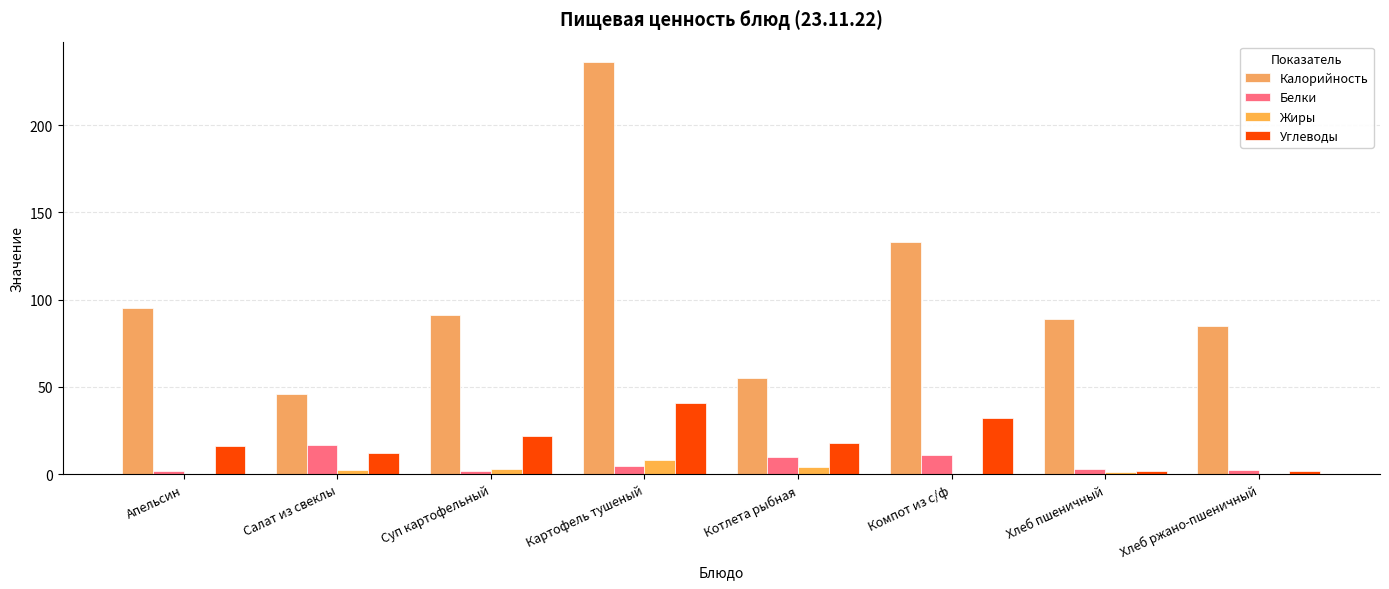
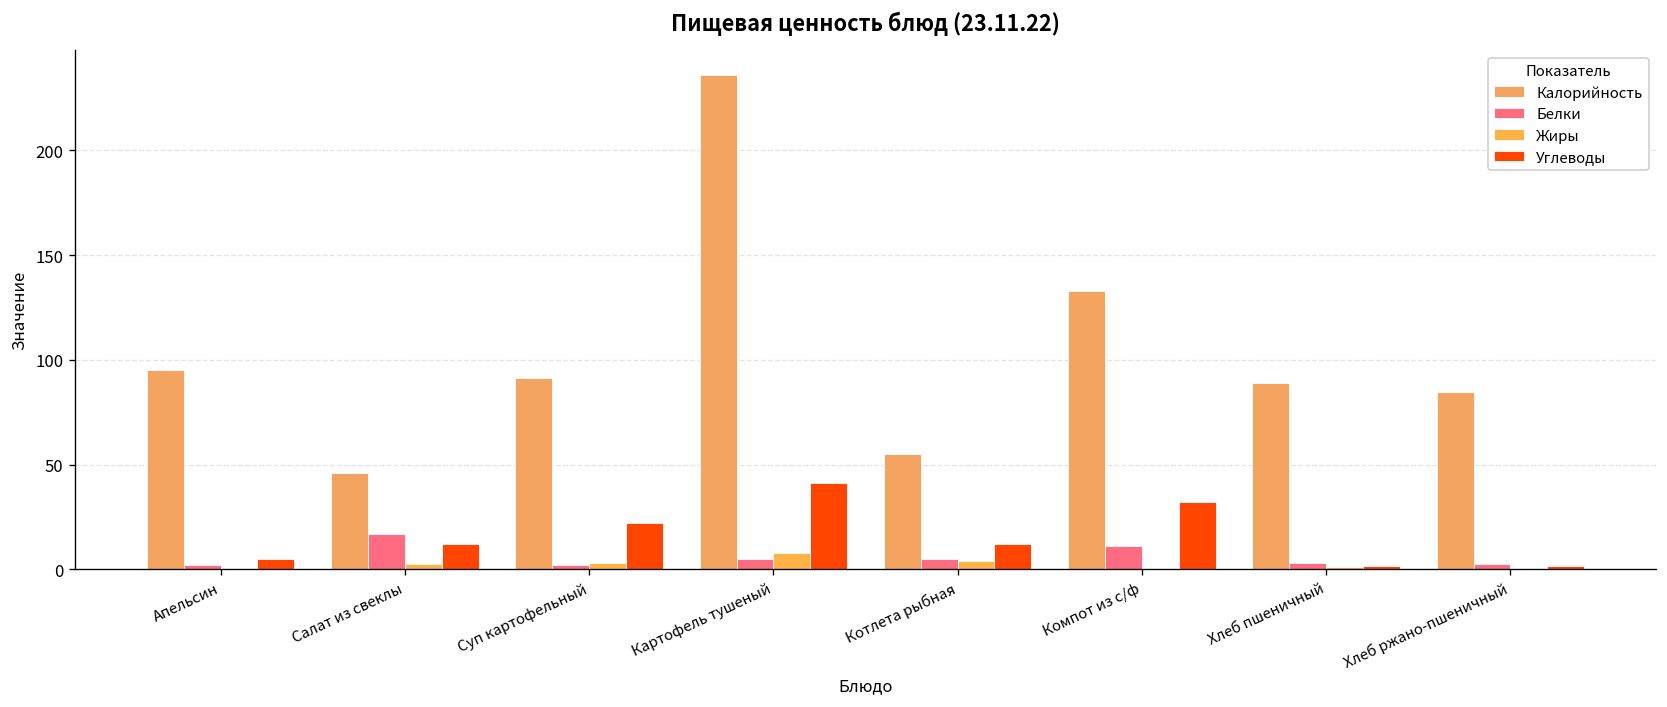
Углеводы, Апельсин: 16 -> 5
Белки, Котлета рыбная: 10 -> 5
Углеводы, Котлета рыбная: 18 -> 12
